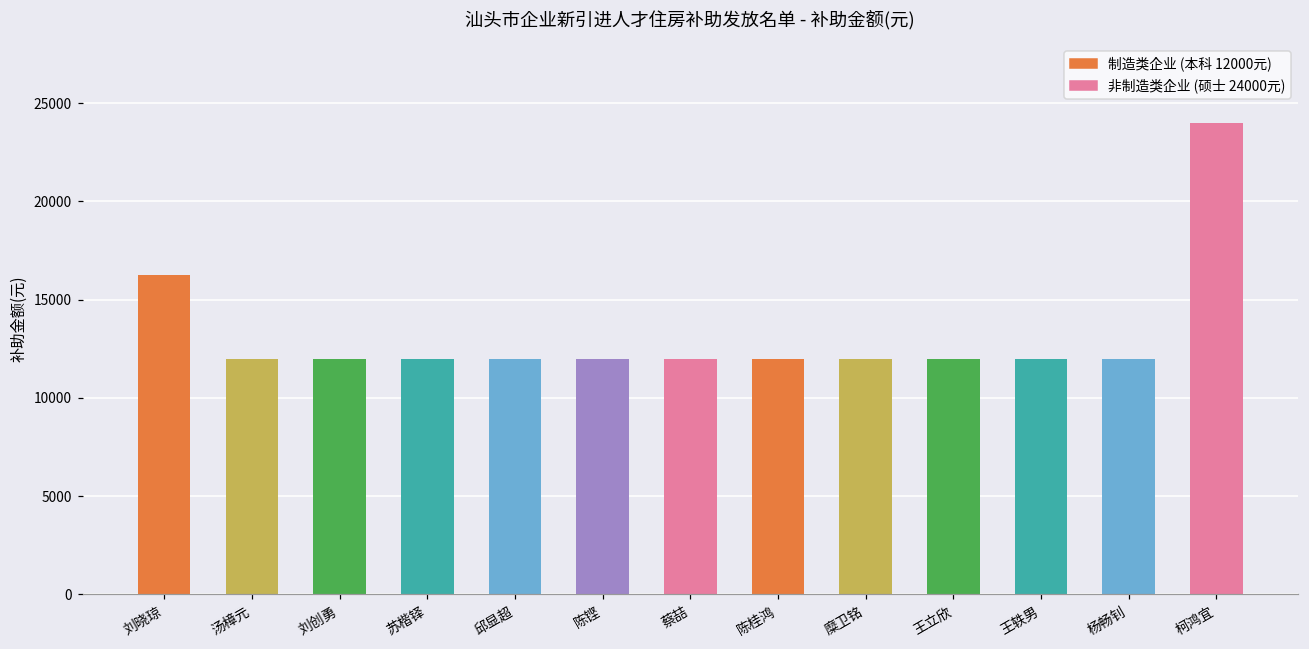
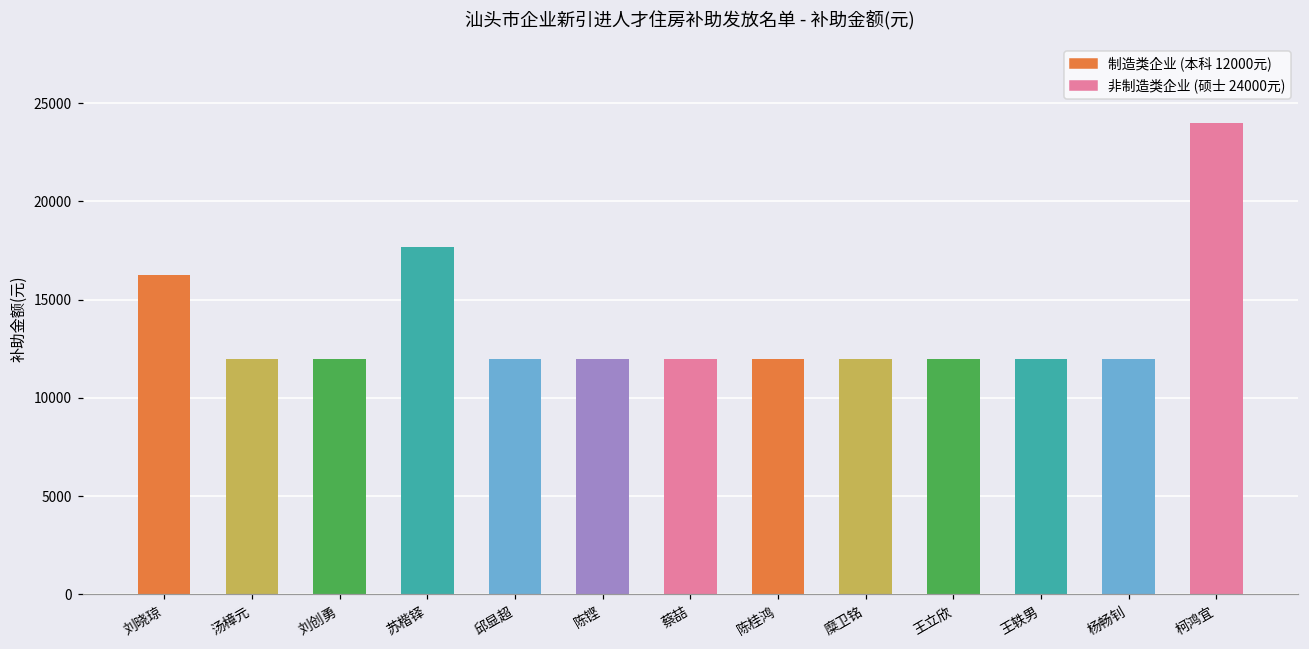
苏楷铎: 12000 -> 17700
